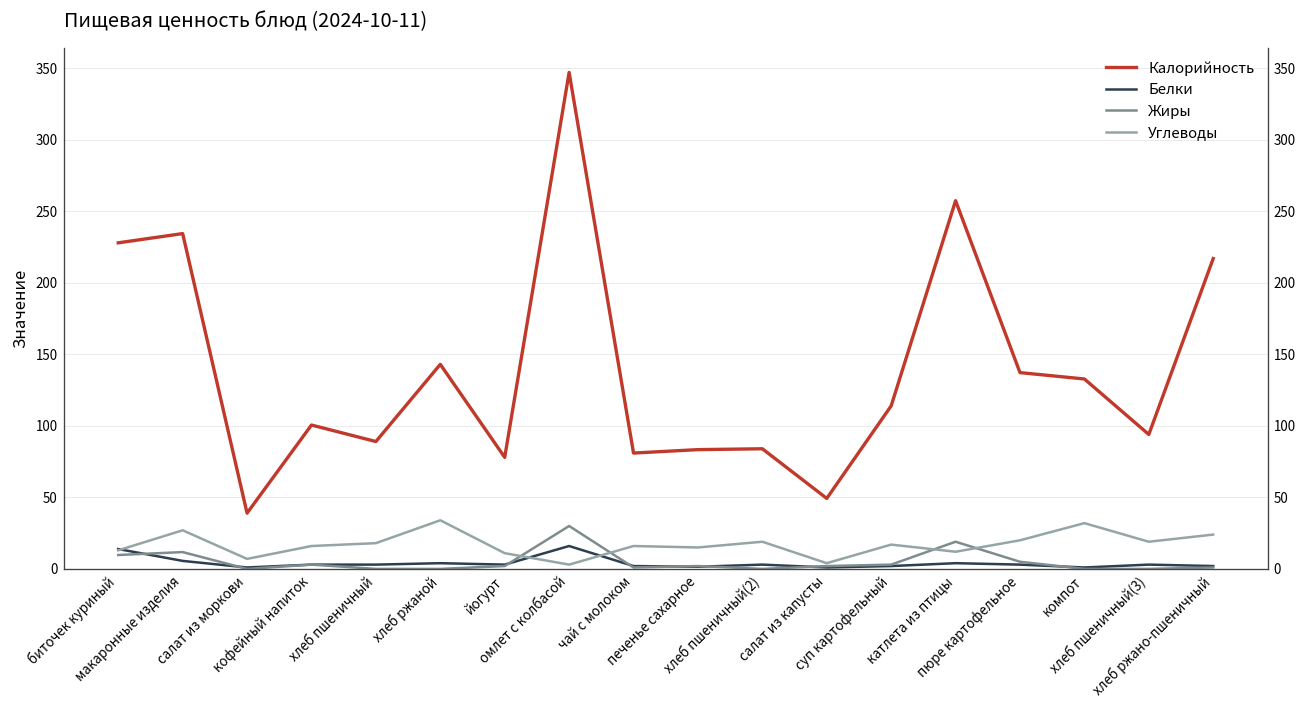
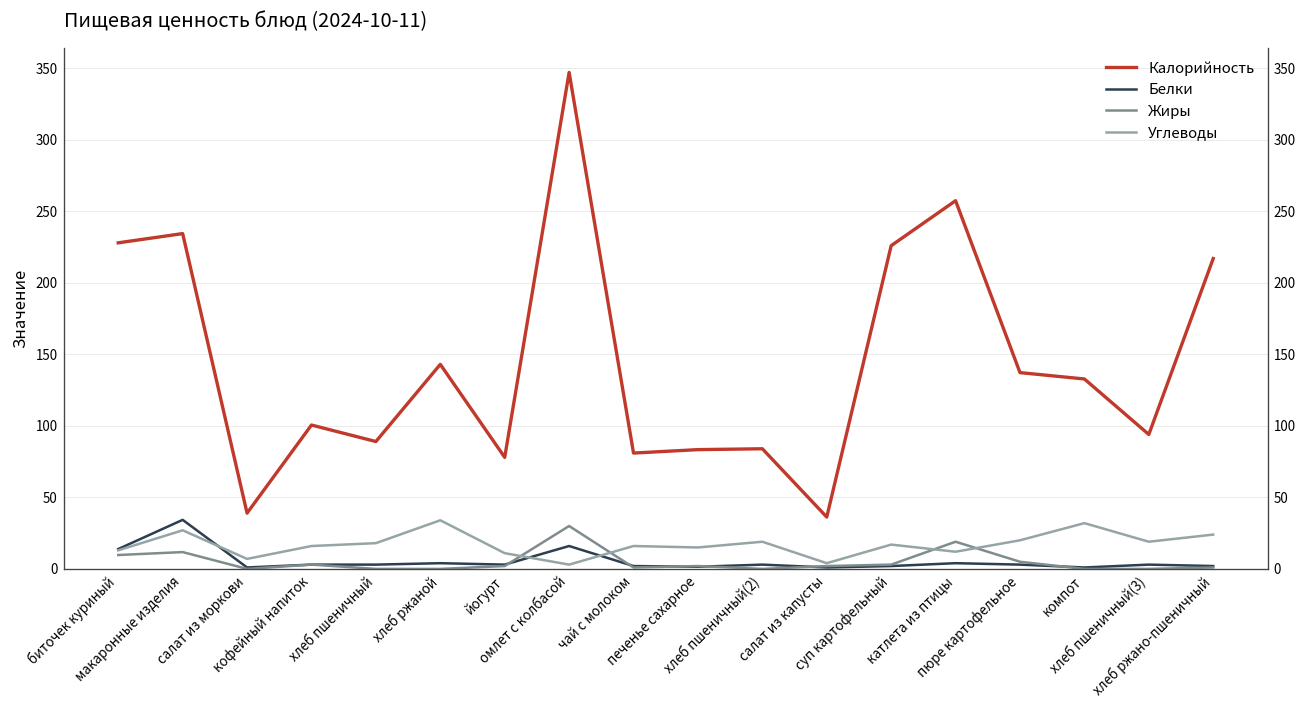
Белки, макаронные изделия: 6 -> 34
Калорийность, салат из капусты: 49 -> 36
Калорийность, суп картофельный: 114 -> 226
